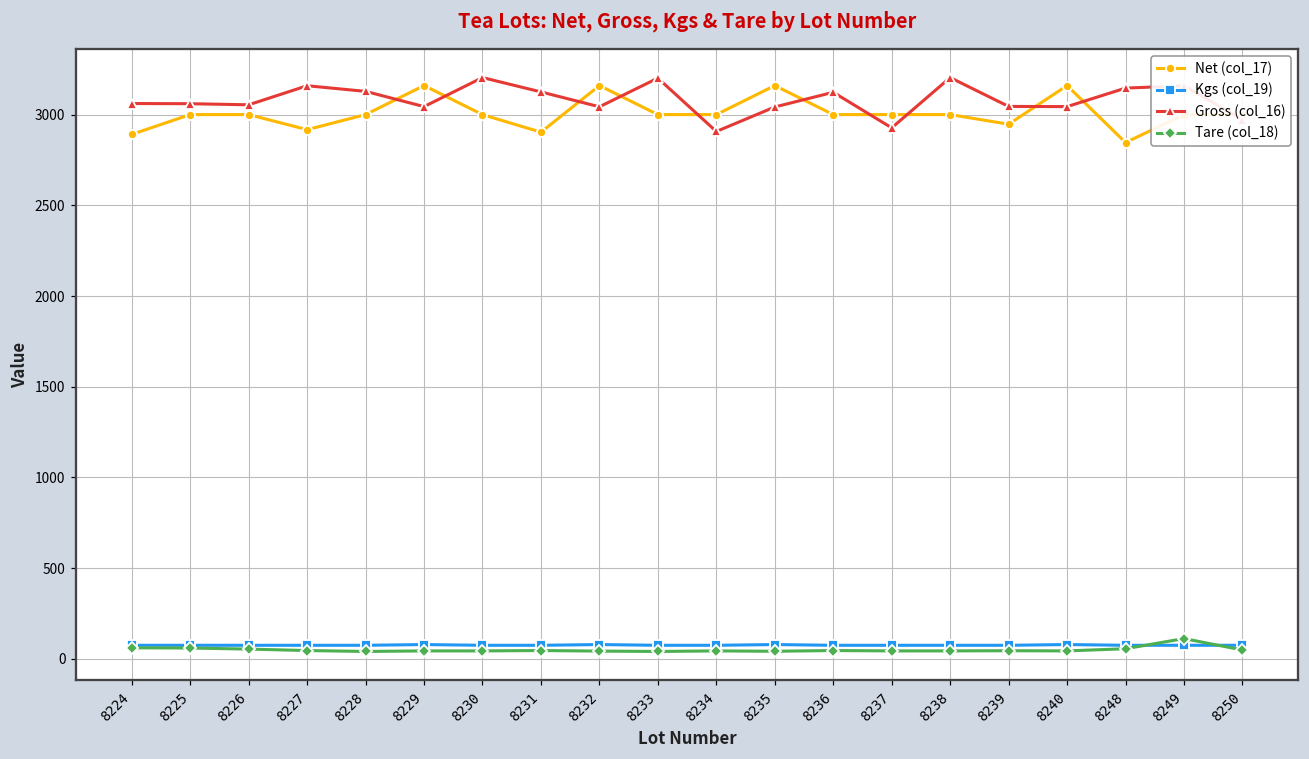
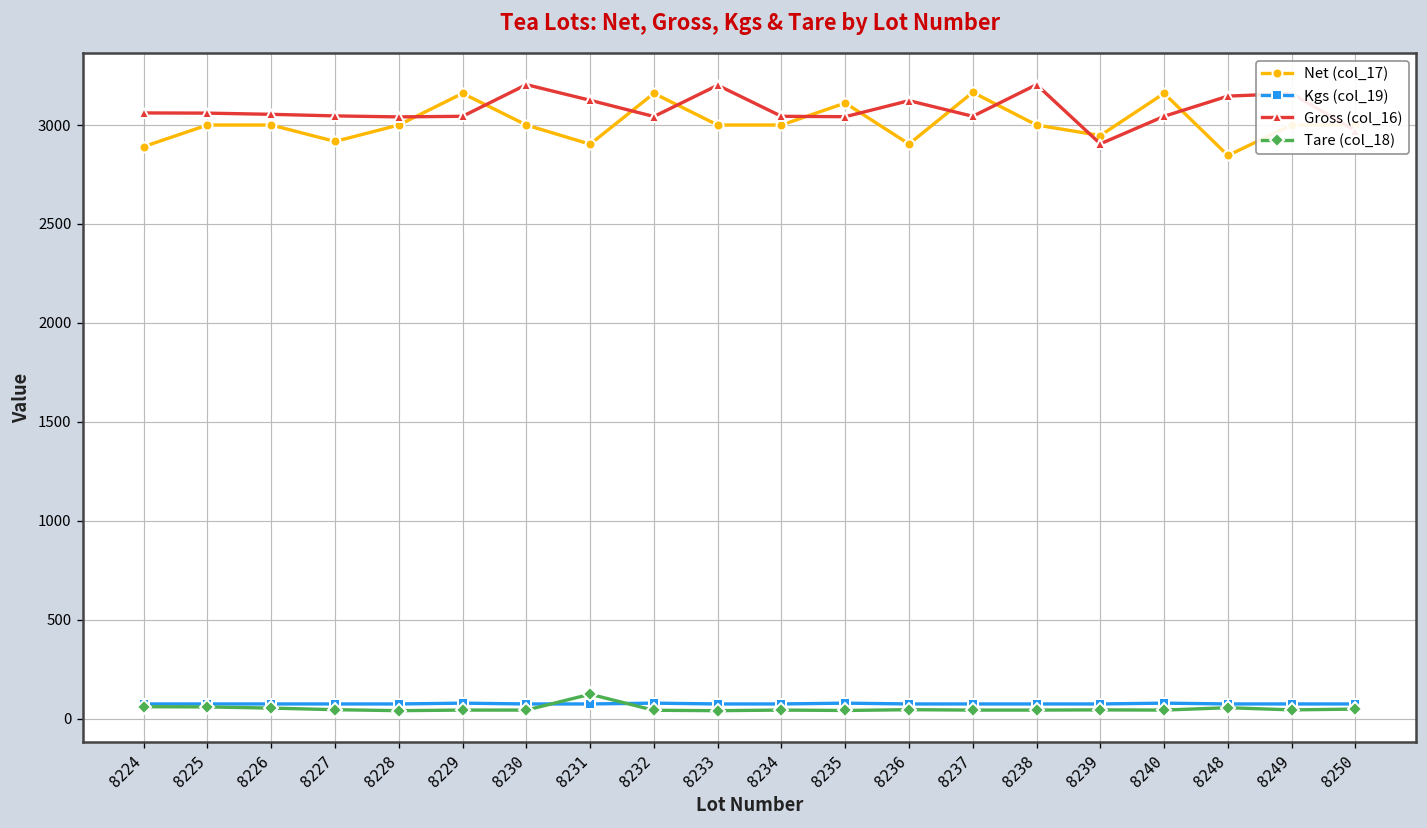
Gross (col_16), 8227: 3160 -> 3050
Gross (col_16), 8228: 3130 -> 3040
Tare (col_18), 8231: 50 -> 120
Gross (col_16), 8234: 2910 -> 3040
Net (col_17), 8235: 3160 -> 3110
Net (col_17), 8236: 3000 -> 2900
Net (col_17), 8237: 3000 -> 3170
Gross (col_16), 8237: 2930 -> 3040
Gross (col_16), 8239: 3050 -> 2910
Tare (col_18), 8249: 110 -> 50
